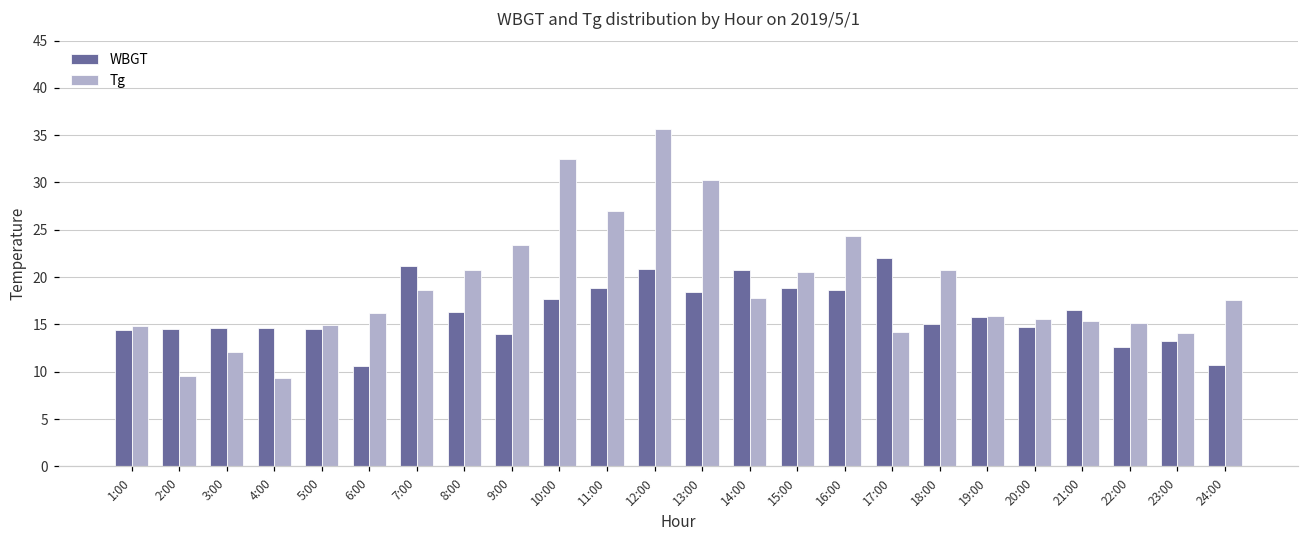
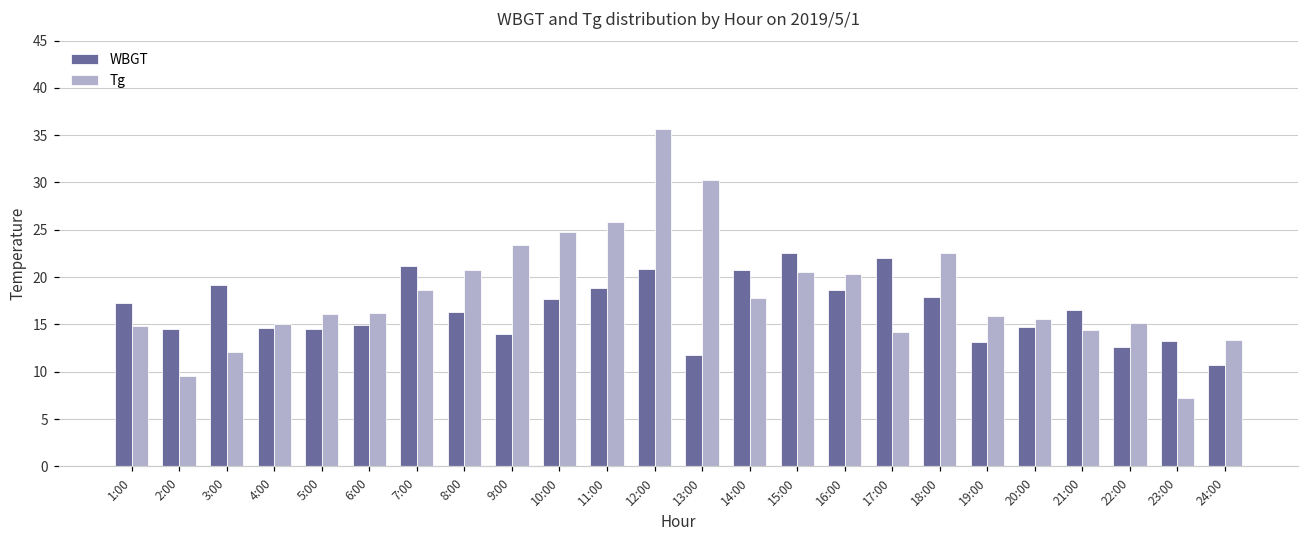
WBGT, 1:00: 14 -> 17
WBGT, 3:00: 15 -> 19
Tg, 4:00: 9 -> 15
Tg, 5:00: 15 -> 16
WBGT, 6:00: 11 -> 15
Tg, 10:00: 33 -> 25
Tg, 11:00: 27 -> 26
WBGT, 13:00: 18 -> 12
WBGT, 15:00: 19 -> 23
Tg, 16:00: 24 -> 20
WBGT, 18:00: 15 -> 18
Tg, 18:00: 21 -> 23
WBGT, 19:00: 16 -> 13
Tg, 21:00: 15 -> 14
Tg, 23:00: 14 -> 7
Tg, 24:00: 18 -> 13
